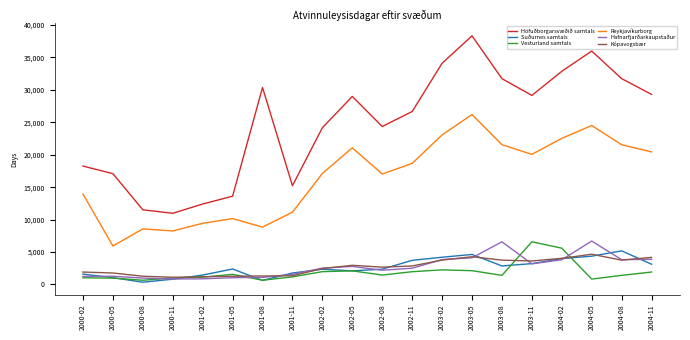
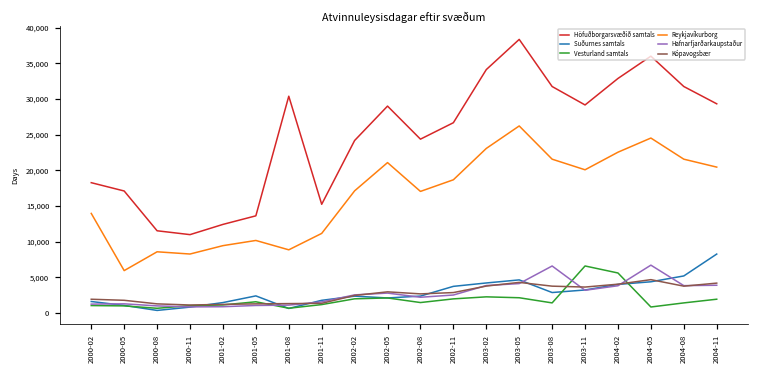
Suðurnes samtals, 2004-11: 3,000 -> 8,000
